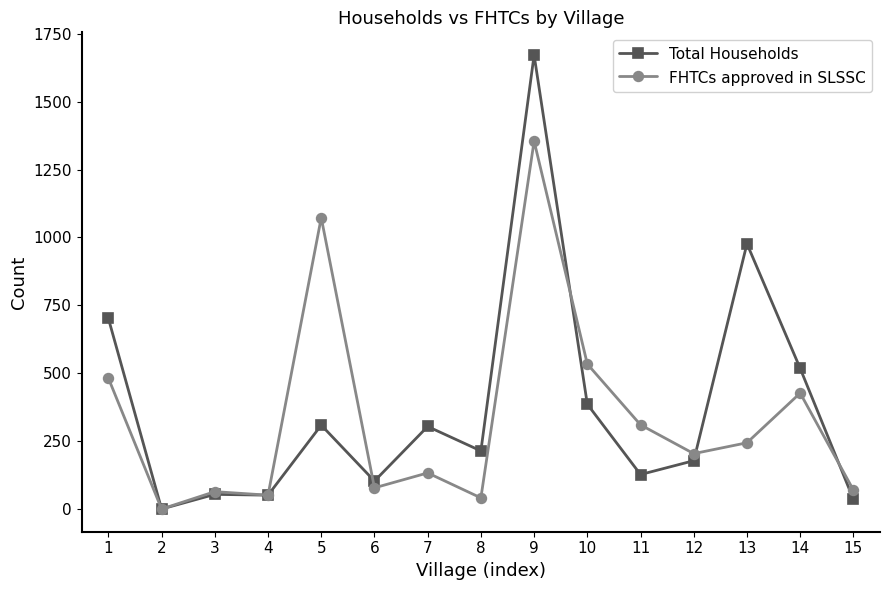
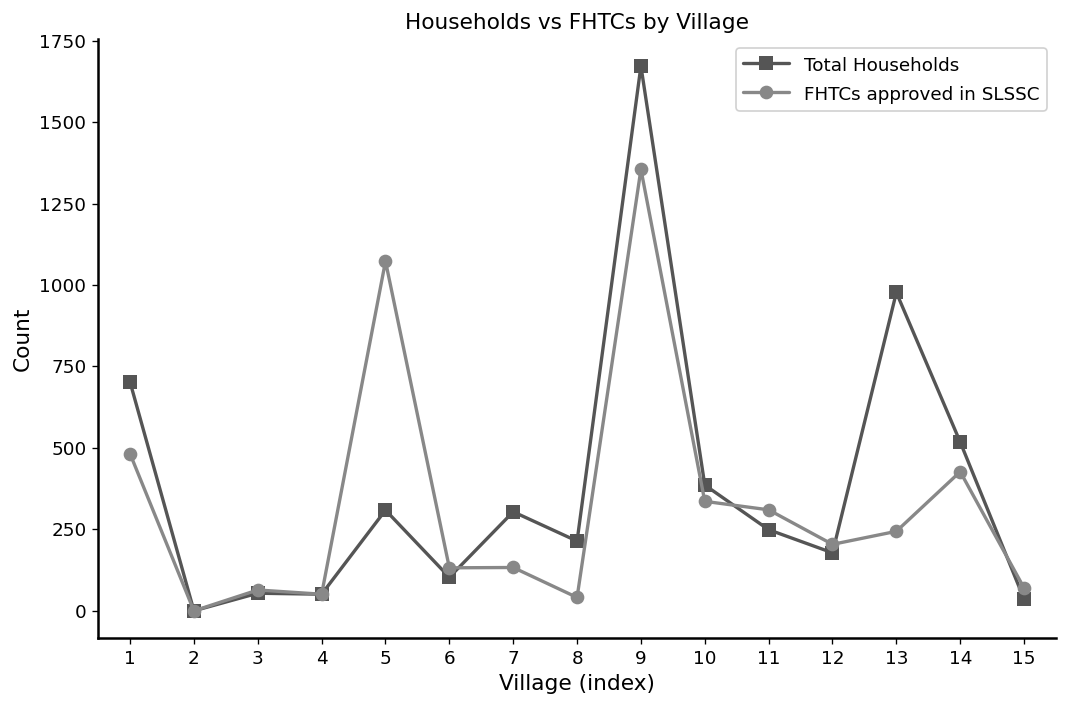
FHTCs approved in SLSSC, 6: 80 -> 130
FHTCs approved in SLSSC, 10: 530 -> 340
Total Households, 11: 130 -> 250
